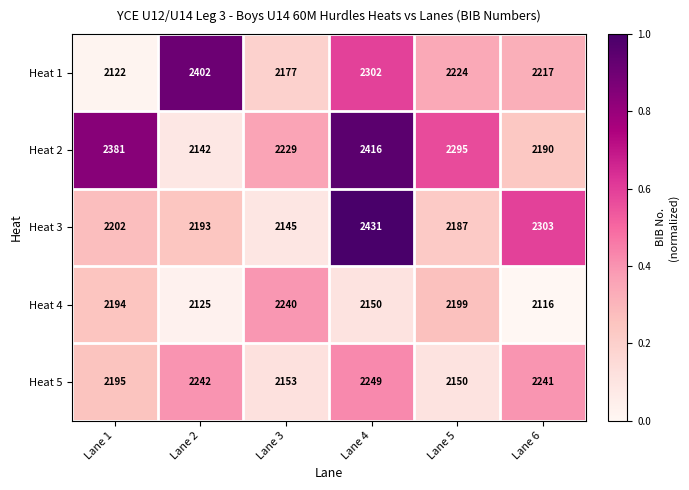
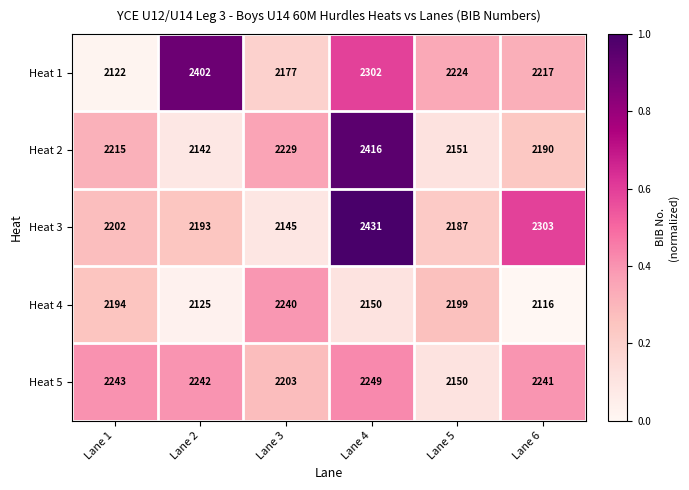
Heat 2, Lane 1: 2381 -> 2215
Heat 2, Lane 5: 2295 -> 2151
Heat 5, Lane 1: 2195 -> 2243
Heat 5, Lane 3: 2153 -> 2203
